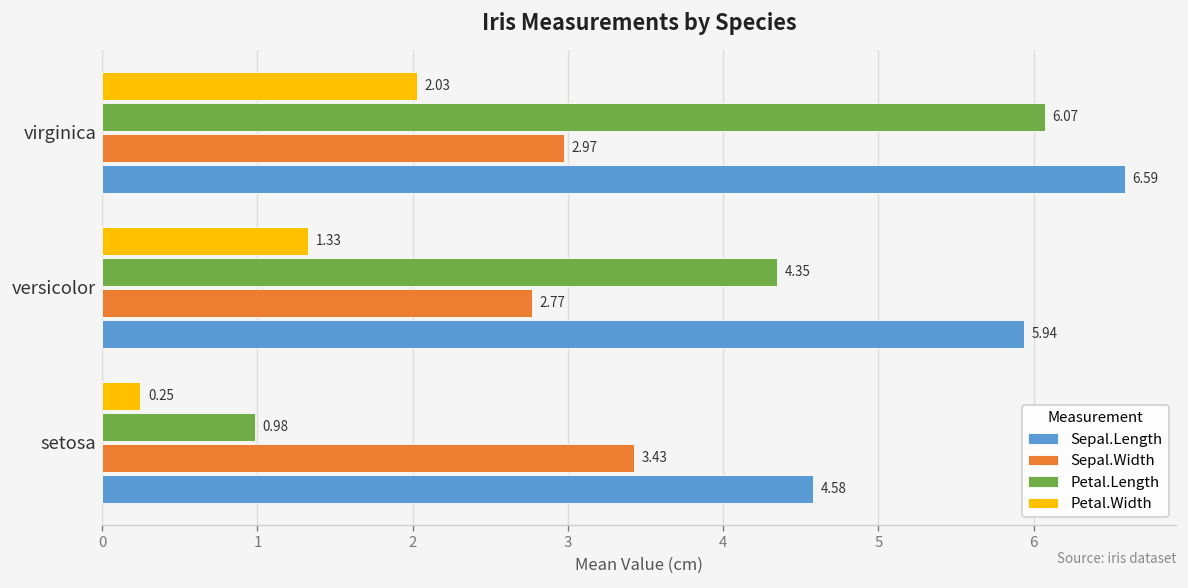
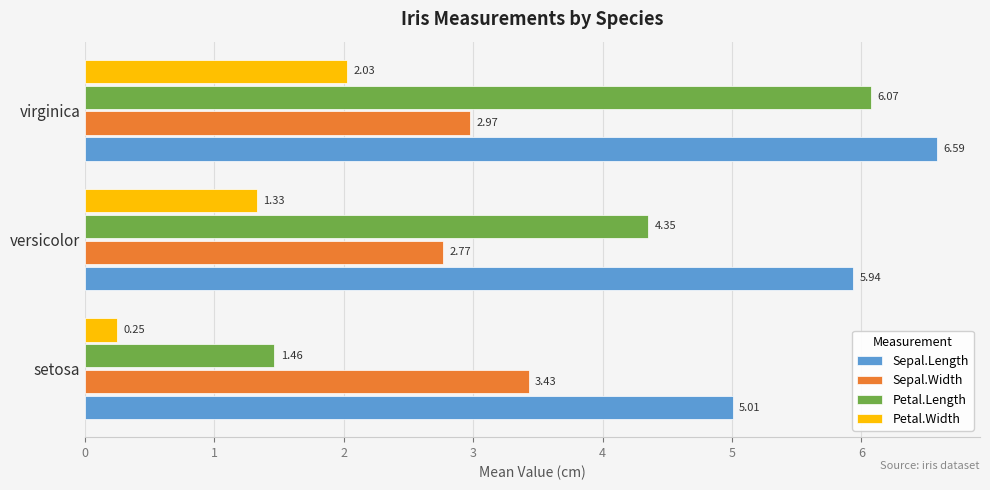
Petal.Length, setosa: 0.98 -> 1.46
Sepal.Length, setosa: 4.58 -> 5.01
